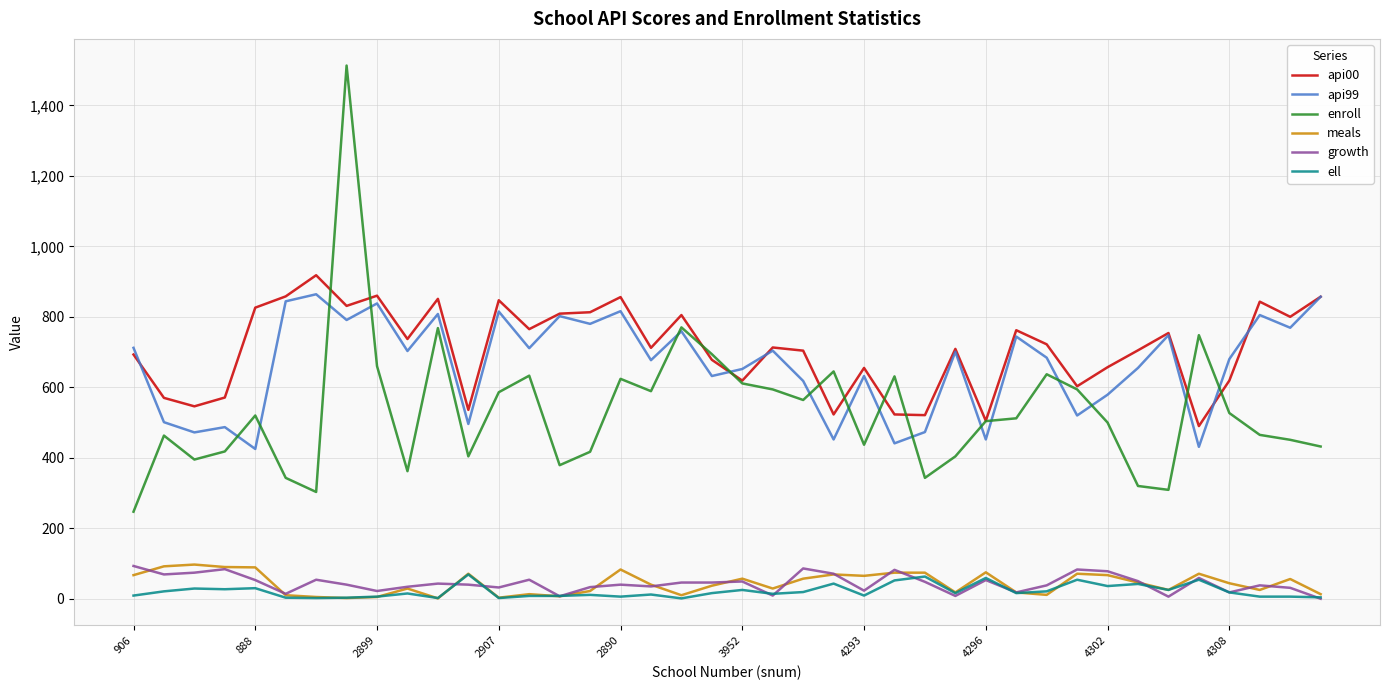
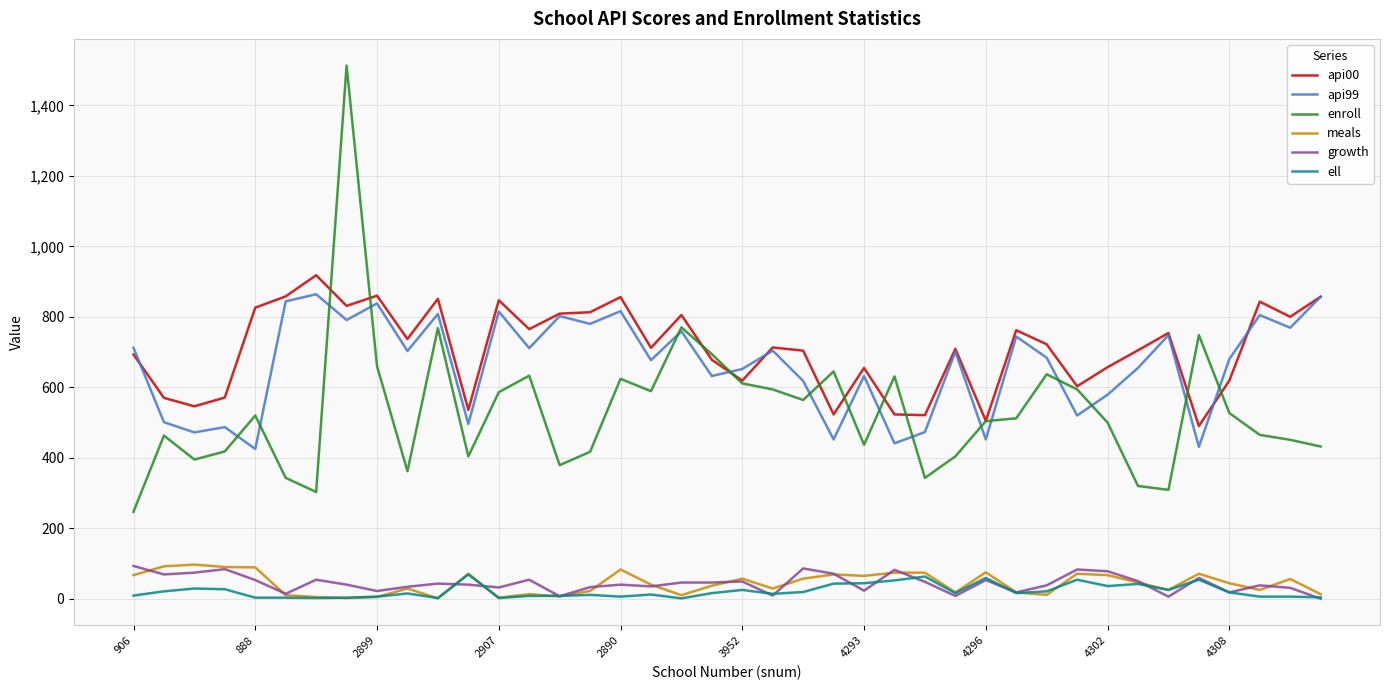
ell, 888: 30 -> 0
ell, 4293: 10 -> 40
